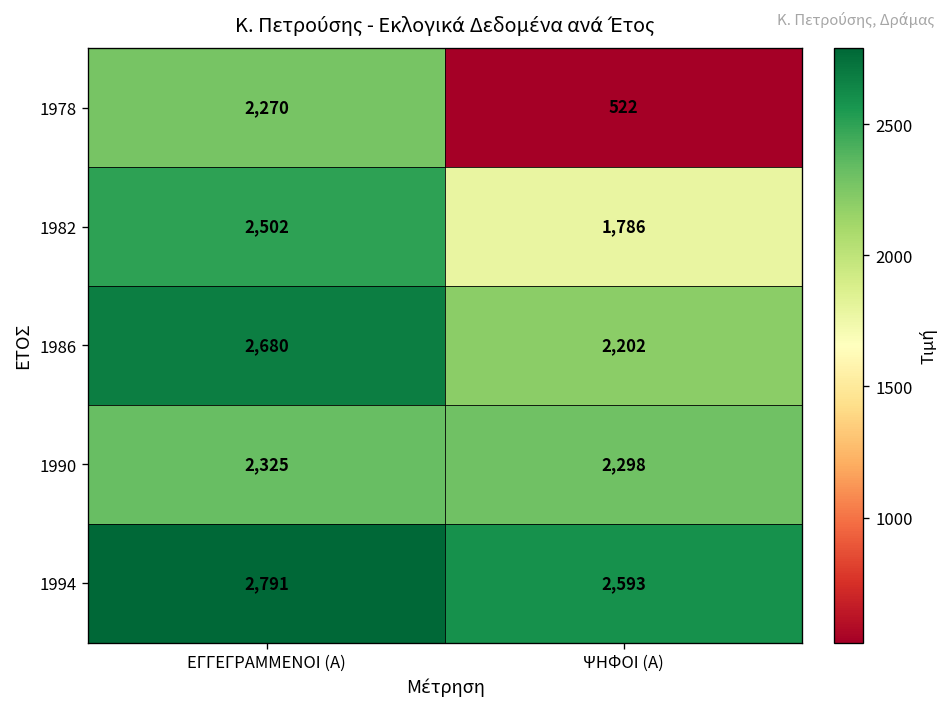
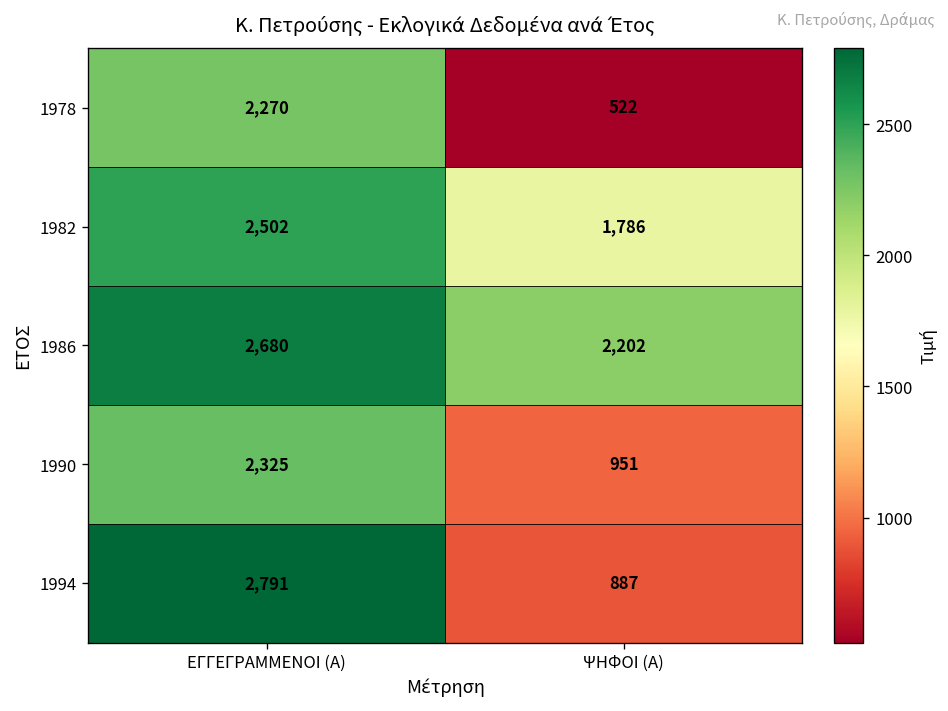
1990, ΨΗΦΟΙ (Α): 2,298 -> 951
1994, ΨΗΦΟΙ (Α): 2,593 -> 887
